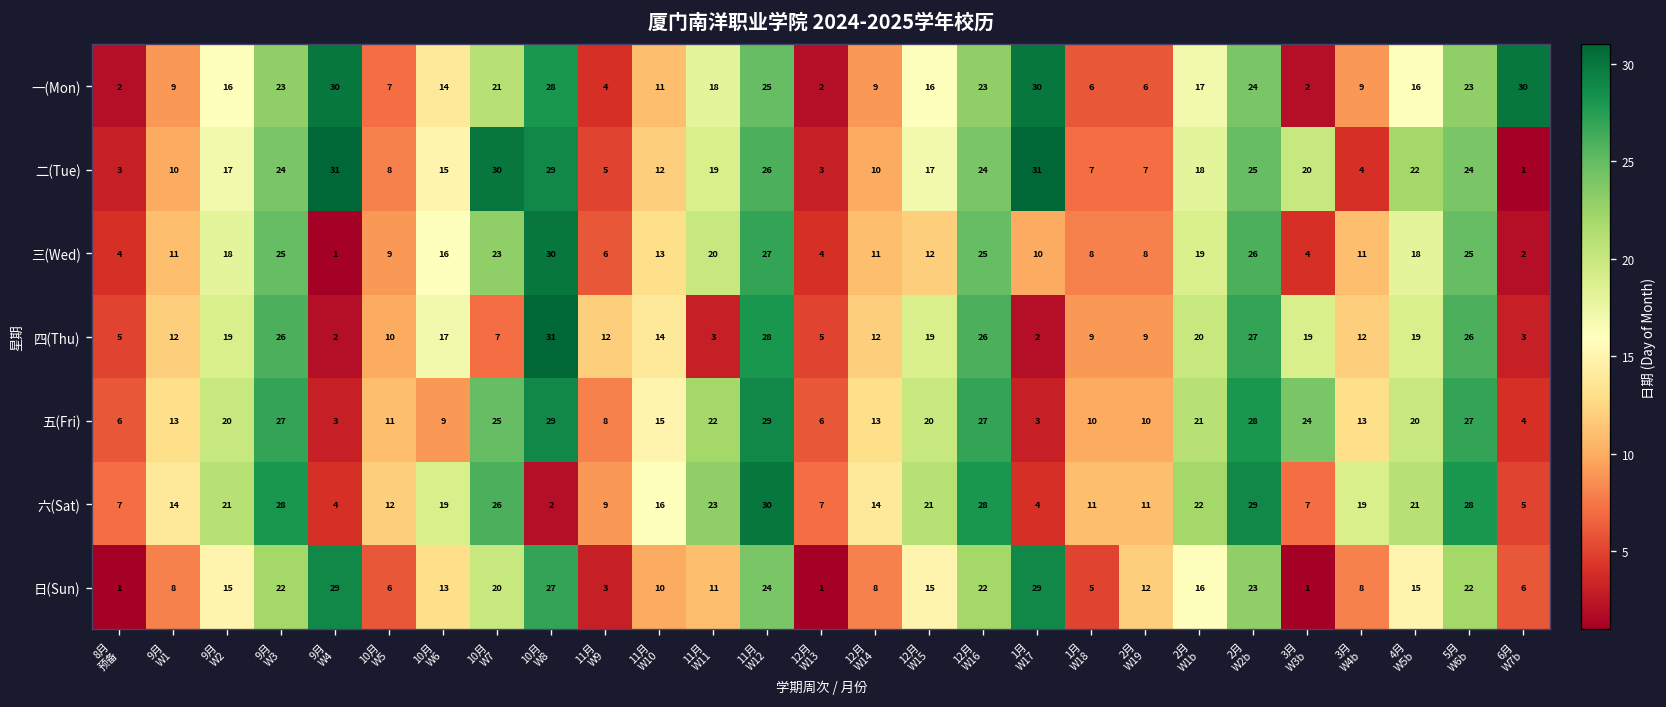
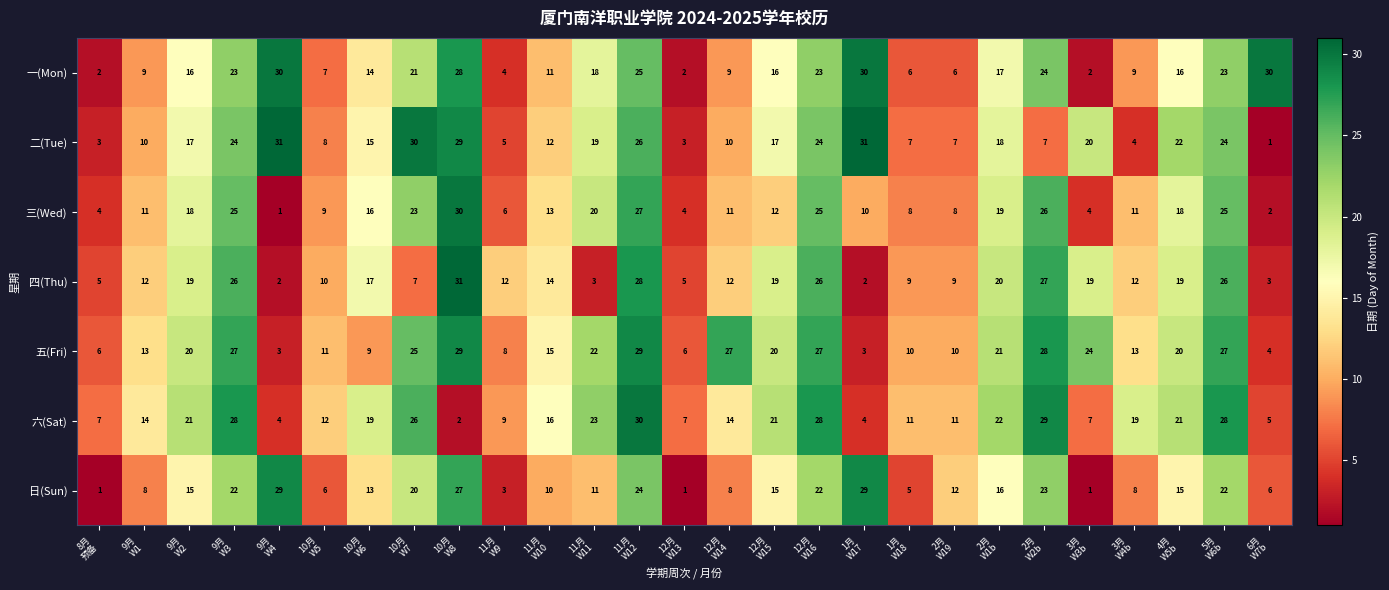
二(Tue), 2月 W2b: 25 -> 7
五(Fri), 12月 W14: 13 -> 27
